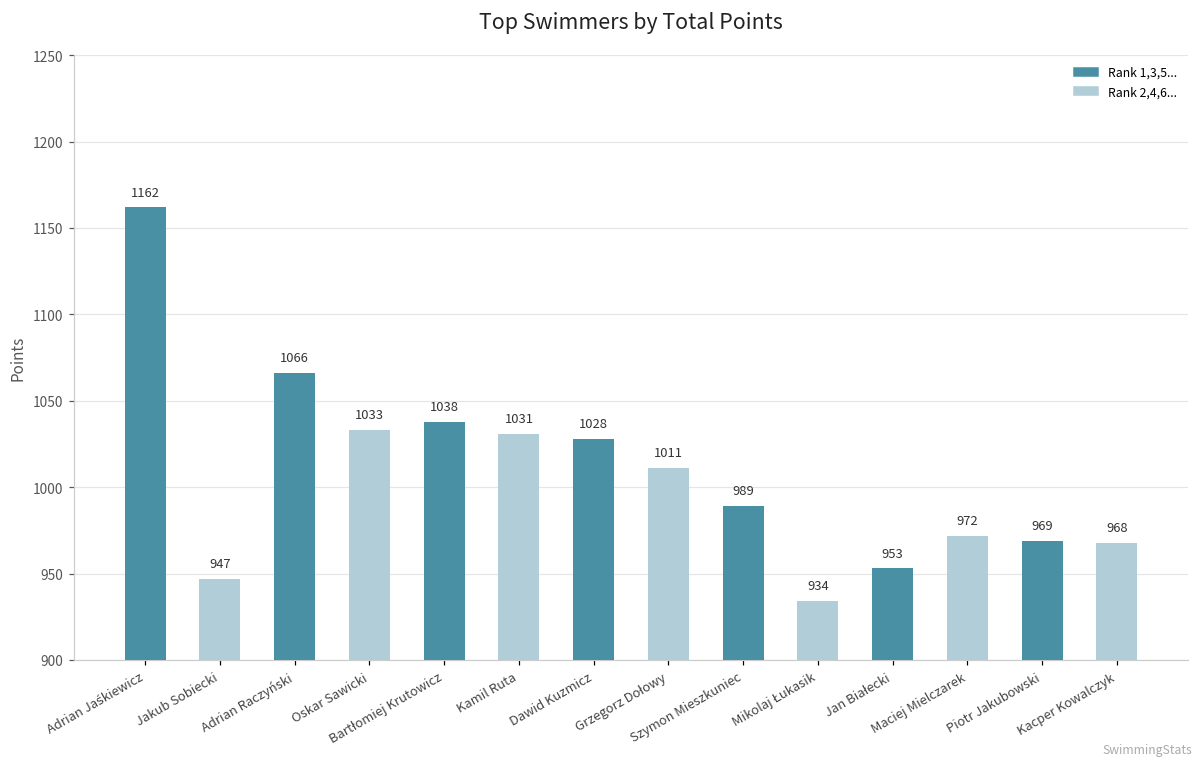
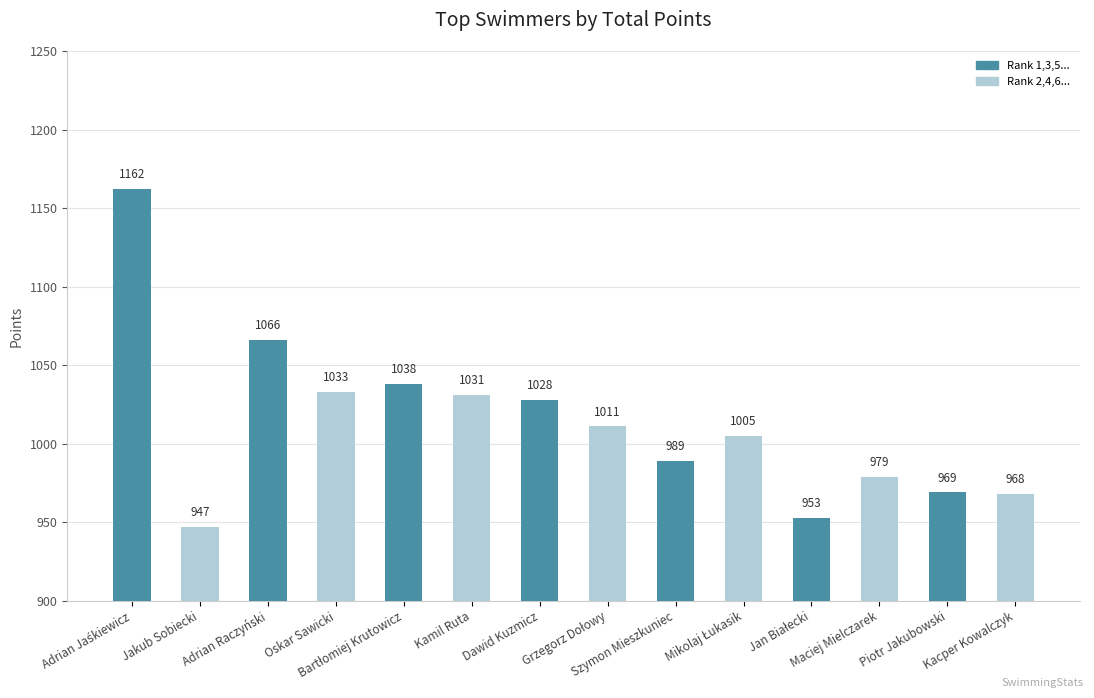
Mikolaj Łukasik: 934 -> 1005
Maciej Mielczarek: 972 -> 979
